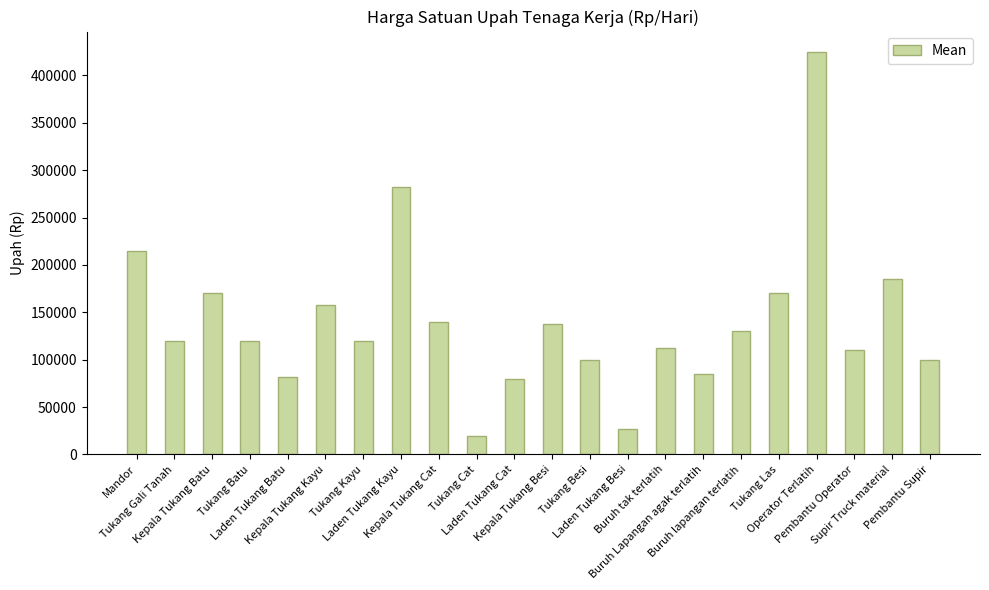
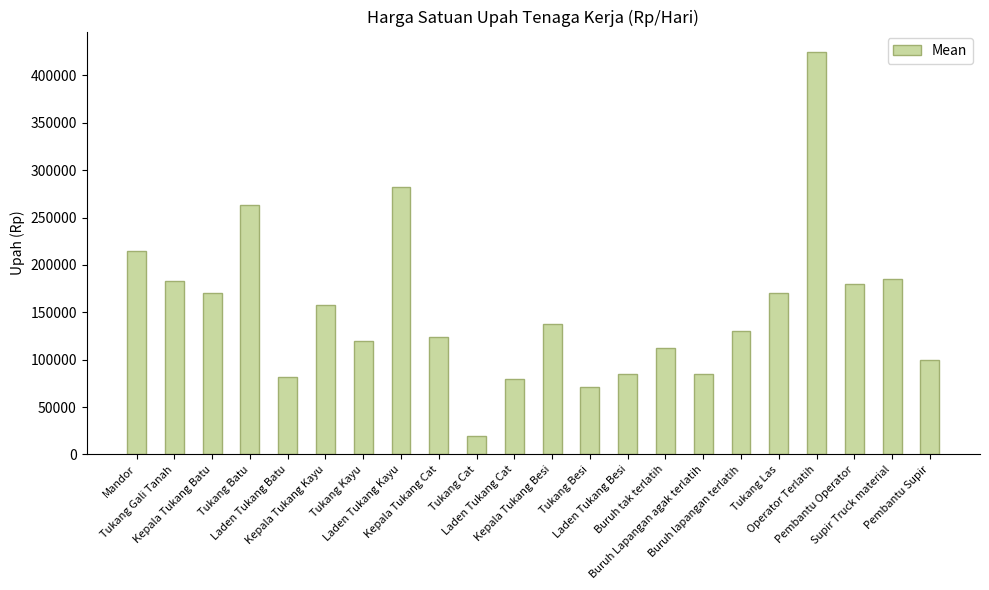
Tukang Gali Tanah: 120000 -> 180000
Tukang Batu: 120000 -> 260000
Kepala Tukang Cat: 140000 -> 120000
Tukang Besi: 100000 -> 70000
Laden Tukang Besi: 30000 -> 90000
Pembantu Operator: 110000 -> 180000
